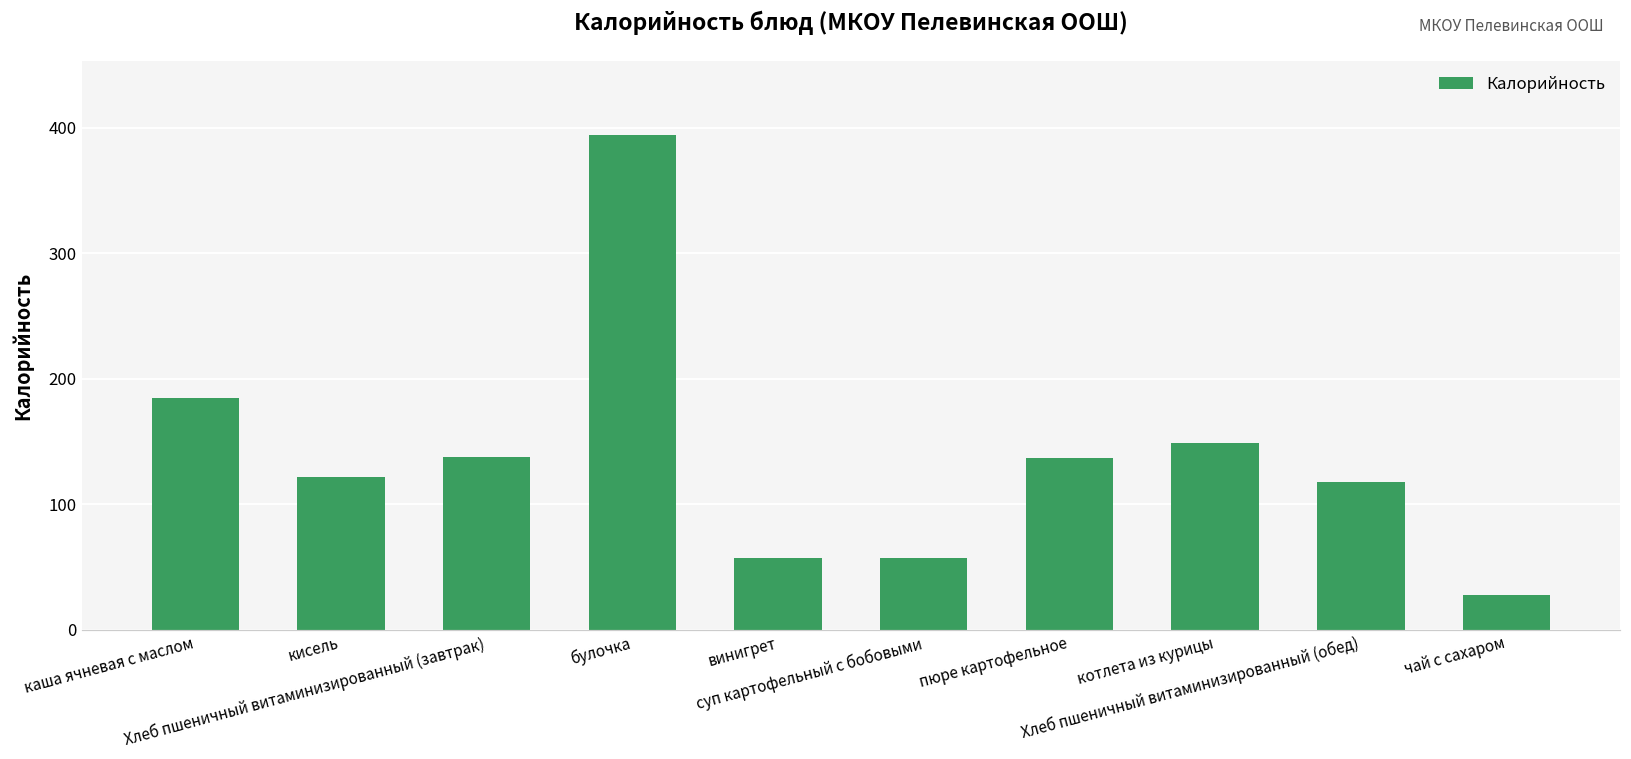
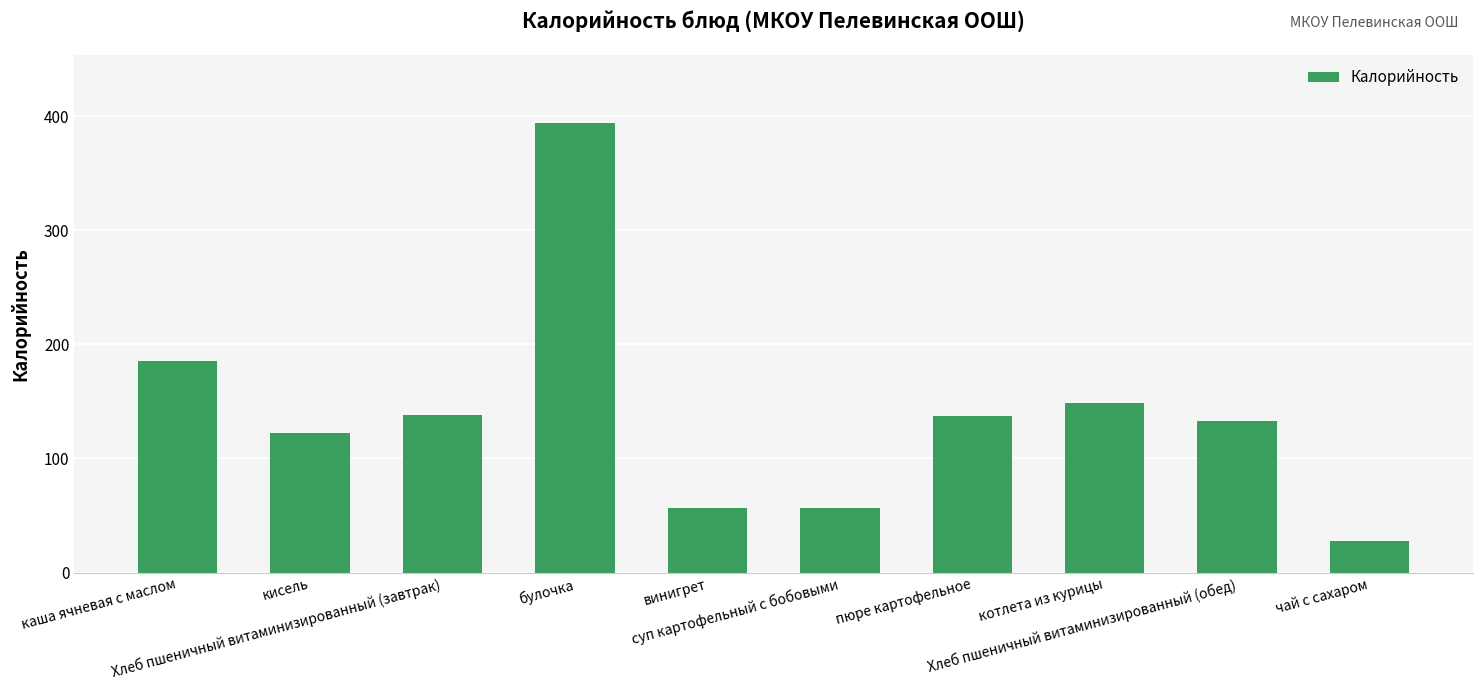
Хлеб пшеничный витаминизированный (обед): 118 -> 133
